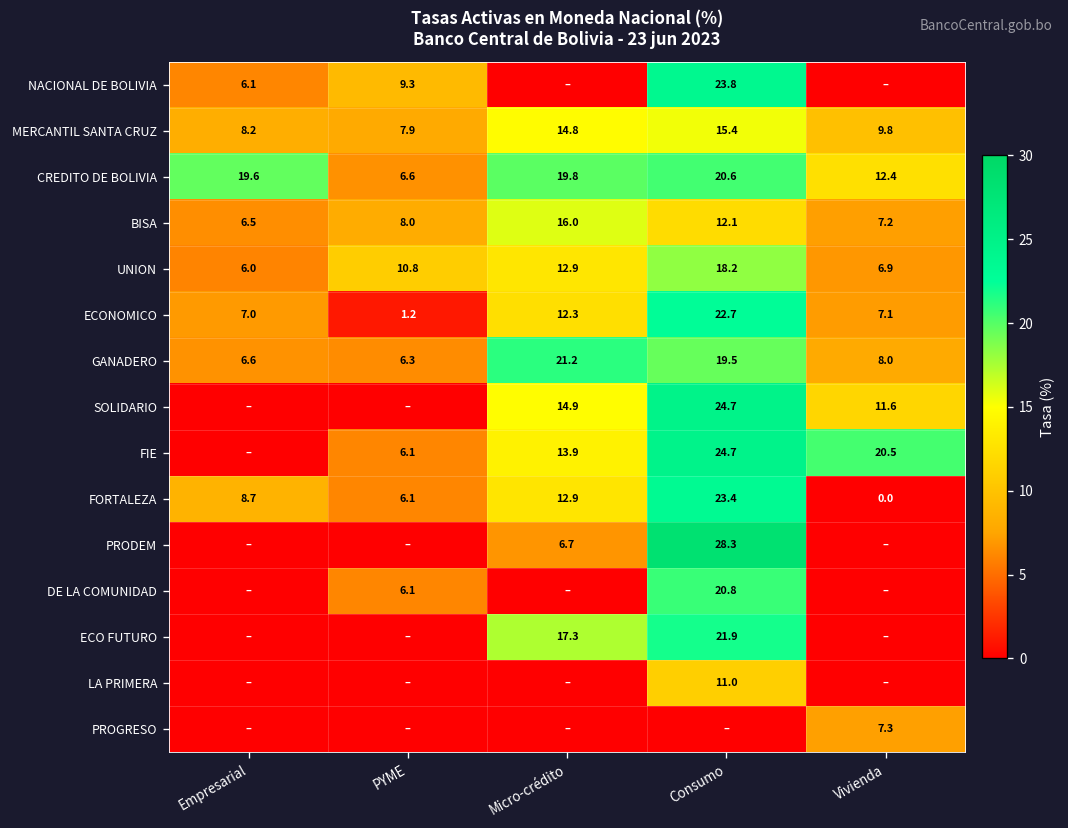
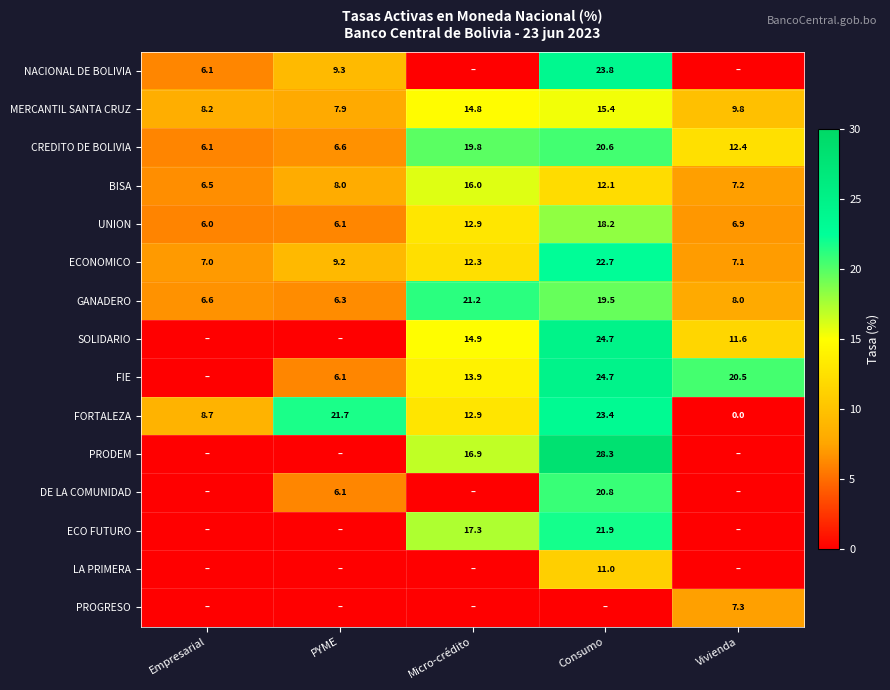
CREDITO DE BOLIVIA, Empresarial: 19.6 -> 6.1
UNION, PYME: 10.8 -> 6.1
ECONOMICO, PYME: 1.2 -> 9.2
FORTALEZA, PYME: 6.1 -> 21.7
PRODEM, Micro-crédito: 6.7 -> 16.9
